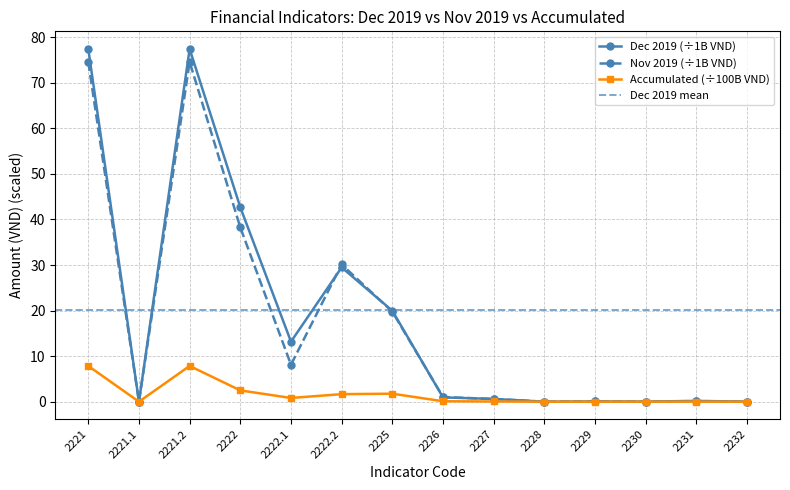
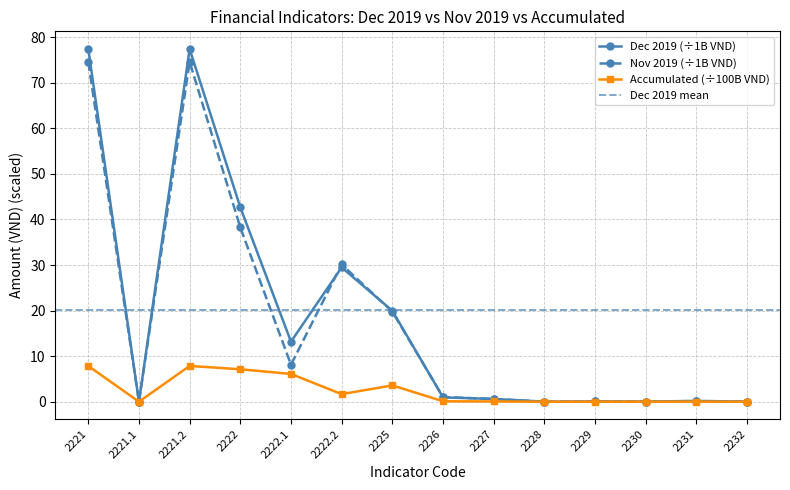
Accumulated (÷100B VND), 2222: 2 -> 7
Accumulated (÷100B VND), 2222.1: 1 -> 6
Accumulated (÷100B VND), 2225: 2 -> 4
